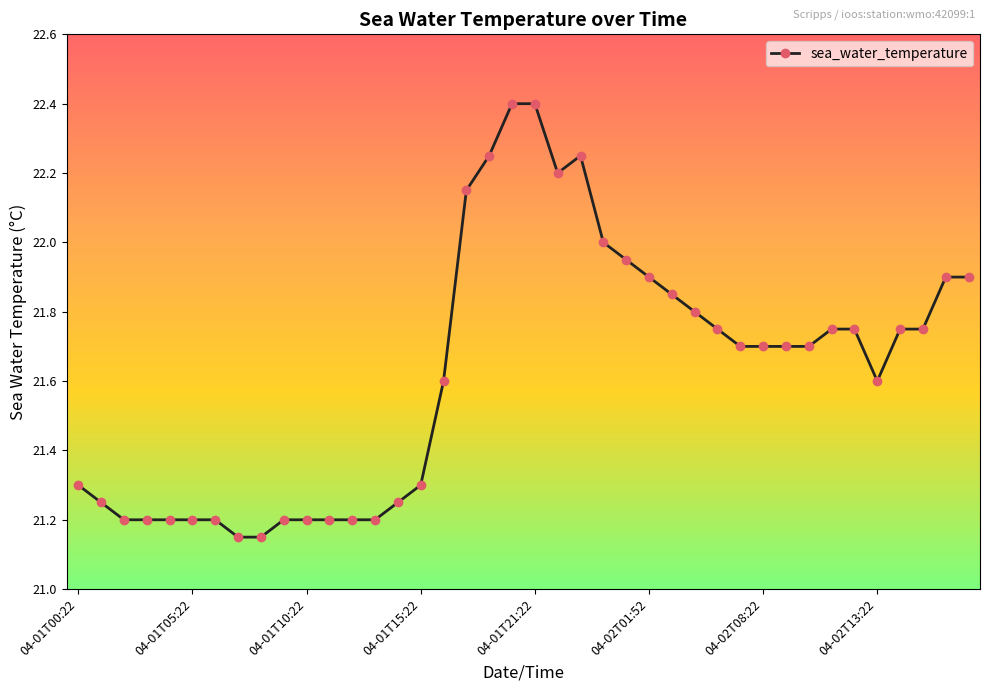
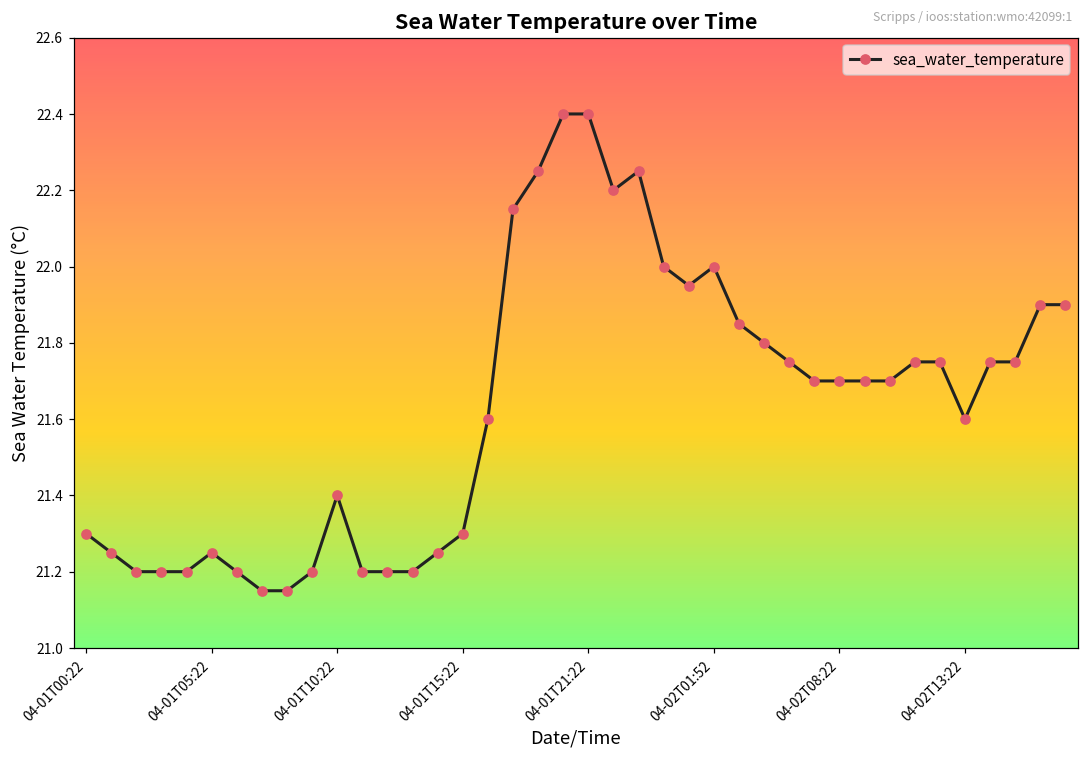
04-01T05:22: 21.20 -> 21.25
04-01T10:22: 21.2 -> 21.4
04-02T01:52: 21.9 -> 22.0
